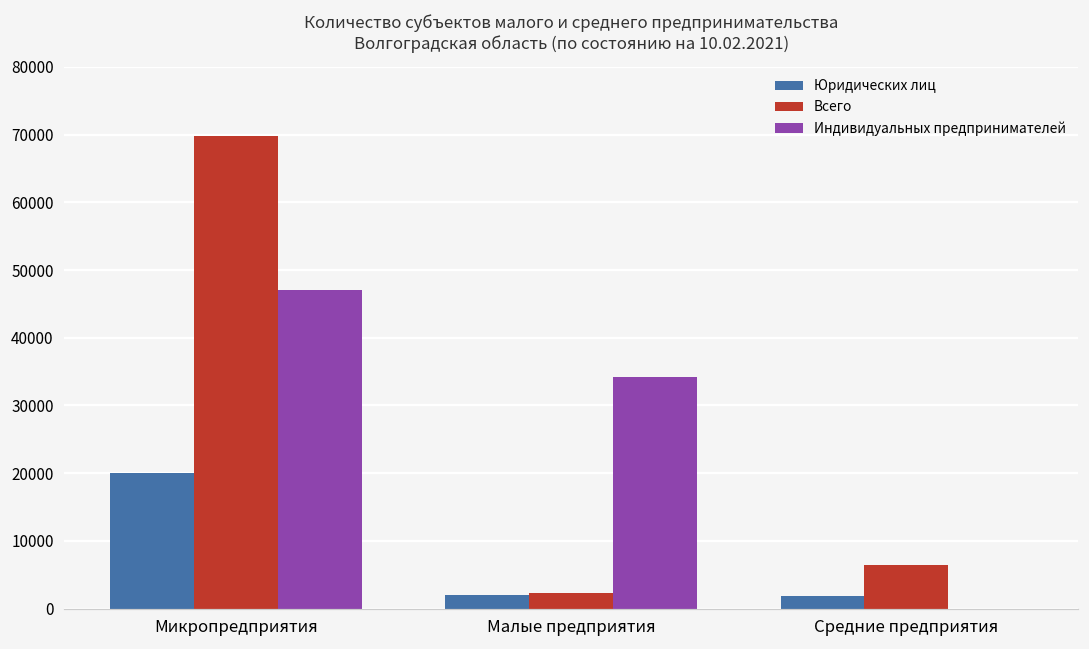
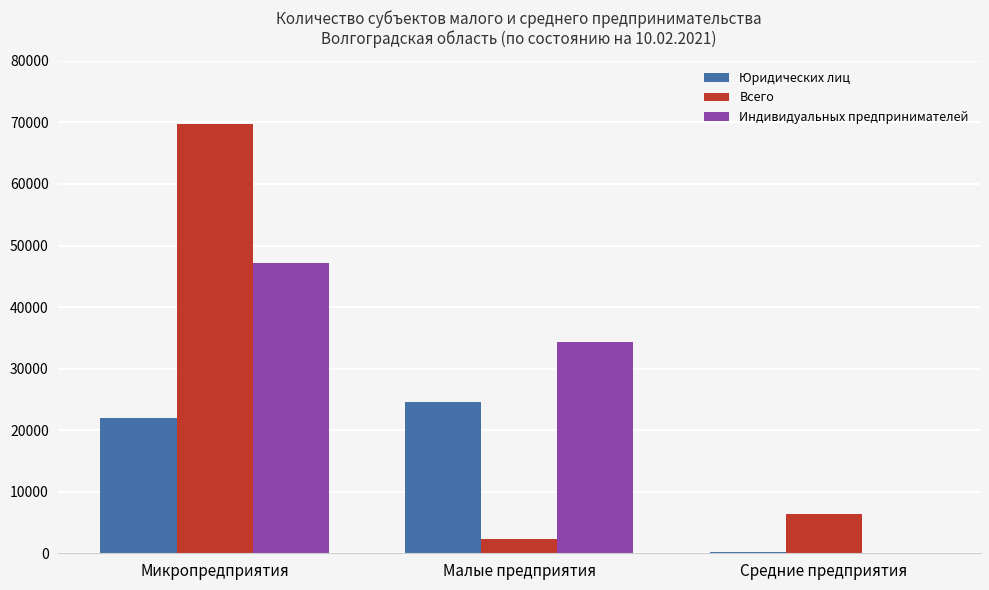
Юридических лиц, Микропредприятия: 20000 -> 22000
Юридических лиц, Малые предприятия: 2000 -> 25000
Юридических лиц, Средние предприятия: 2000 -> 0
